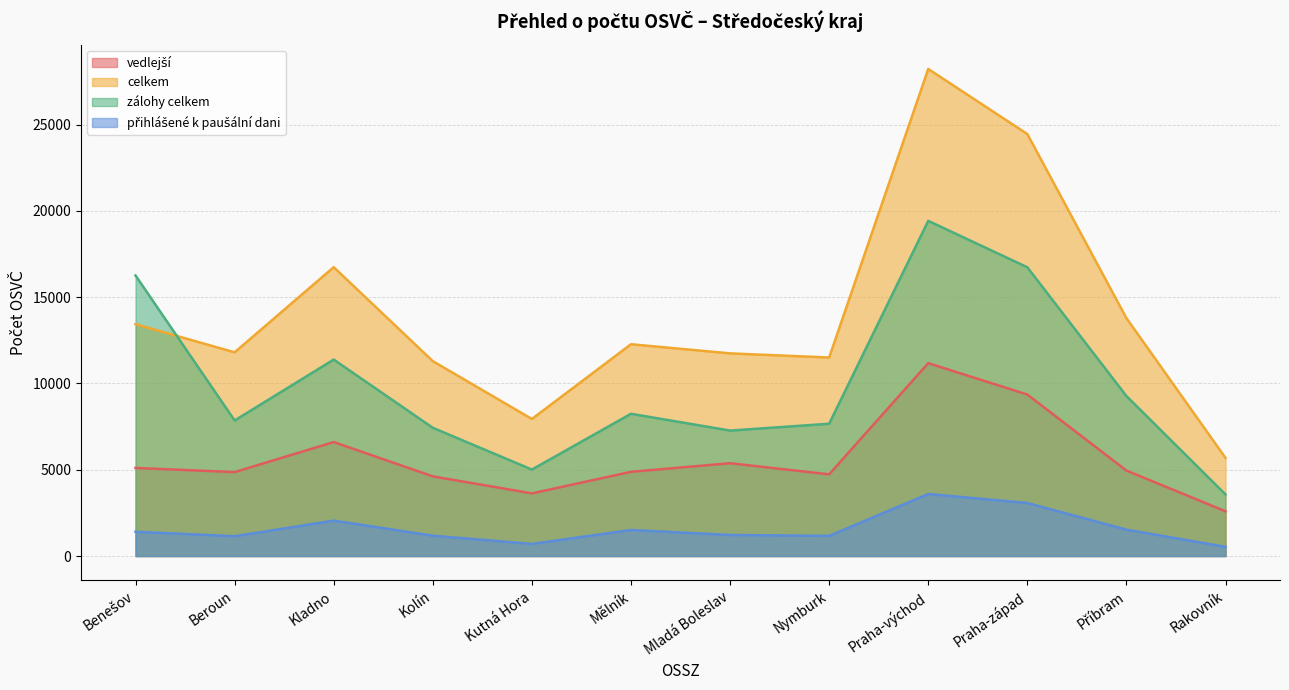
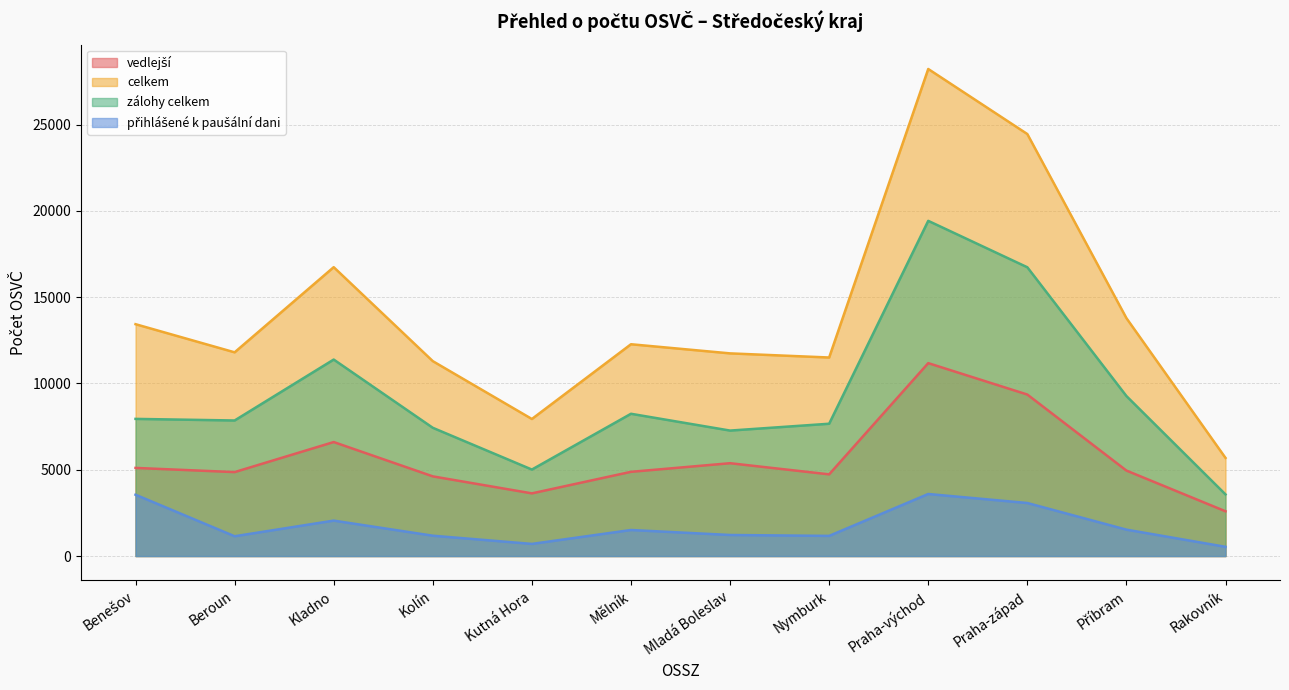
zálohy celkem, Benešov: 16300 -> 7900
přihlášené k paušální dani, Benešov: 1400 -> 3600
